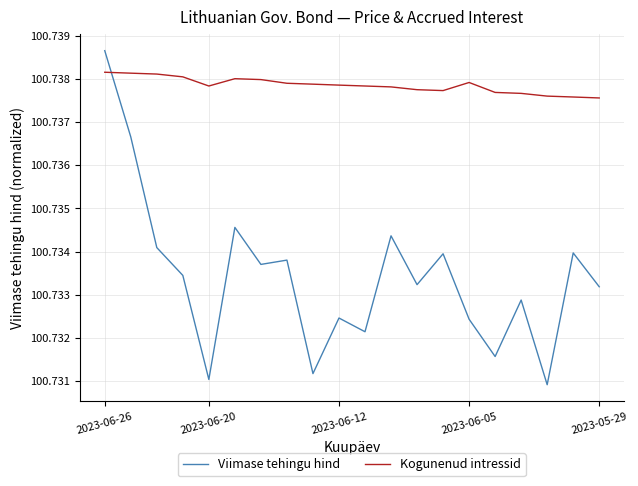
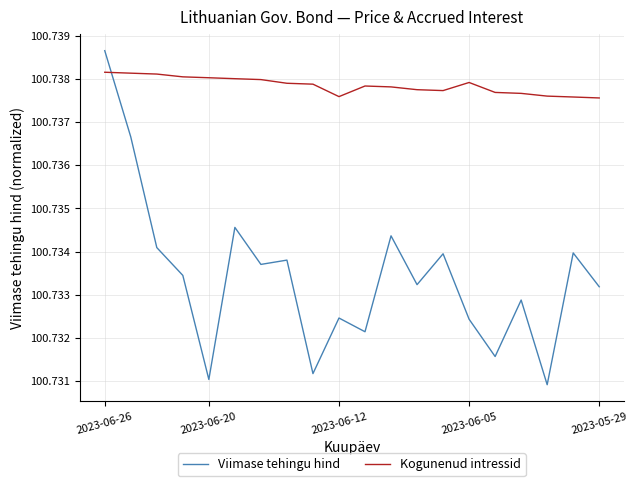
Kogunenud intressid, 2023-06-20: 100.7378 -> 100.7380
Kogunenud intressid, 2023-06-12: 100.7379 -> 100.7376
